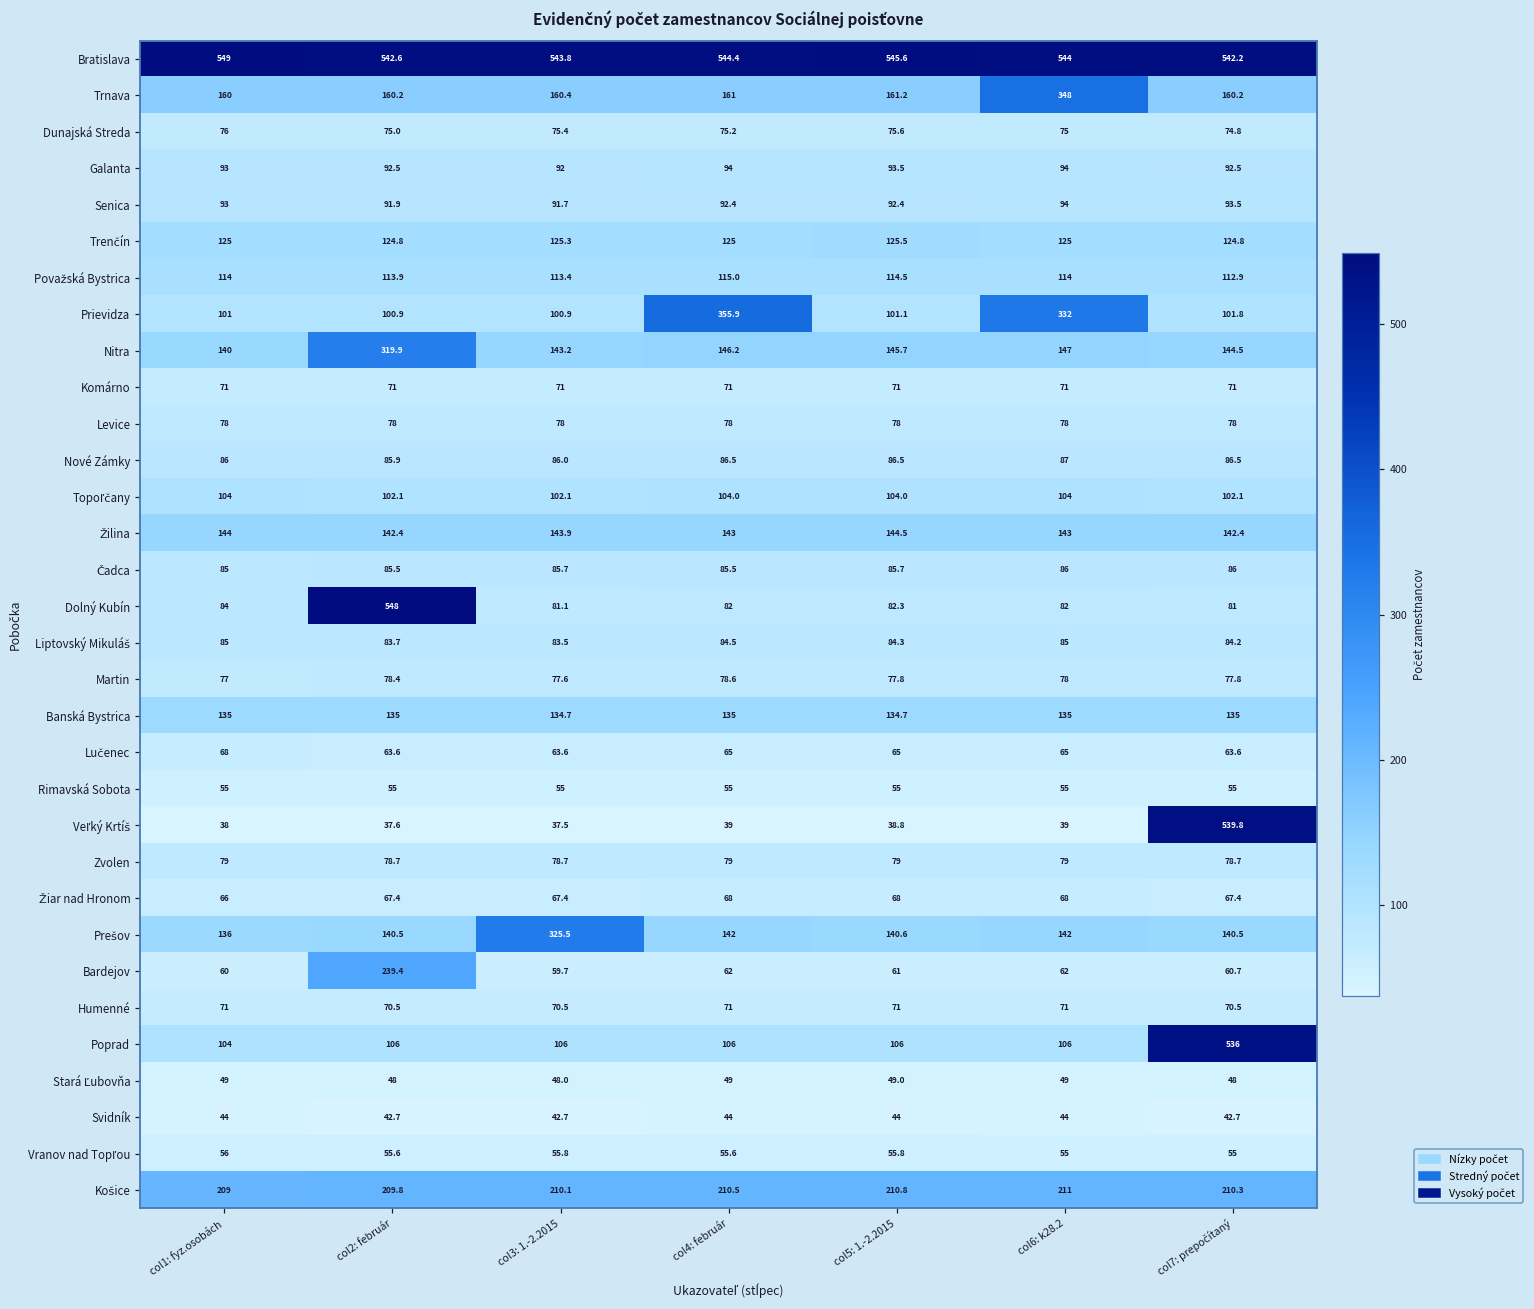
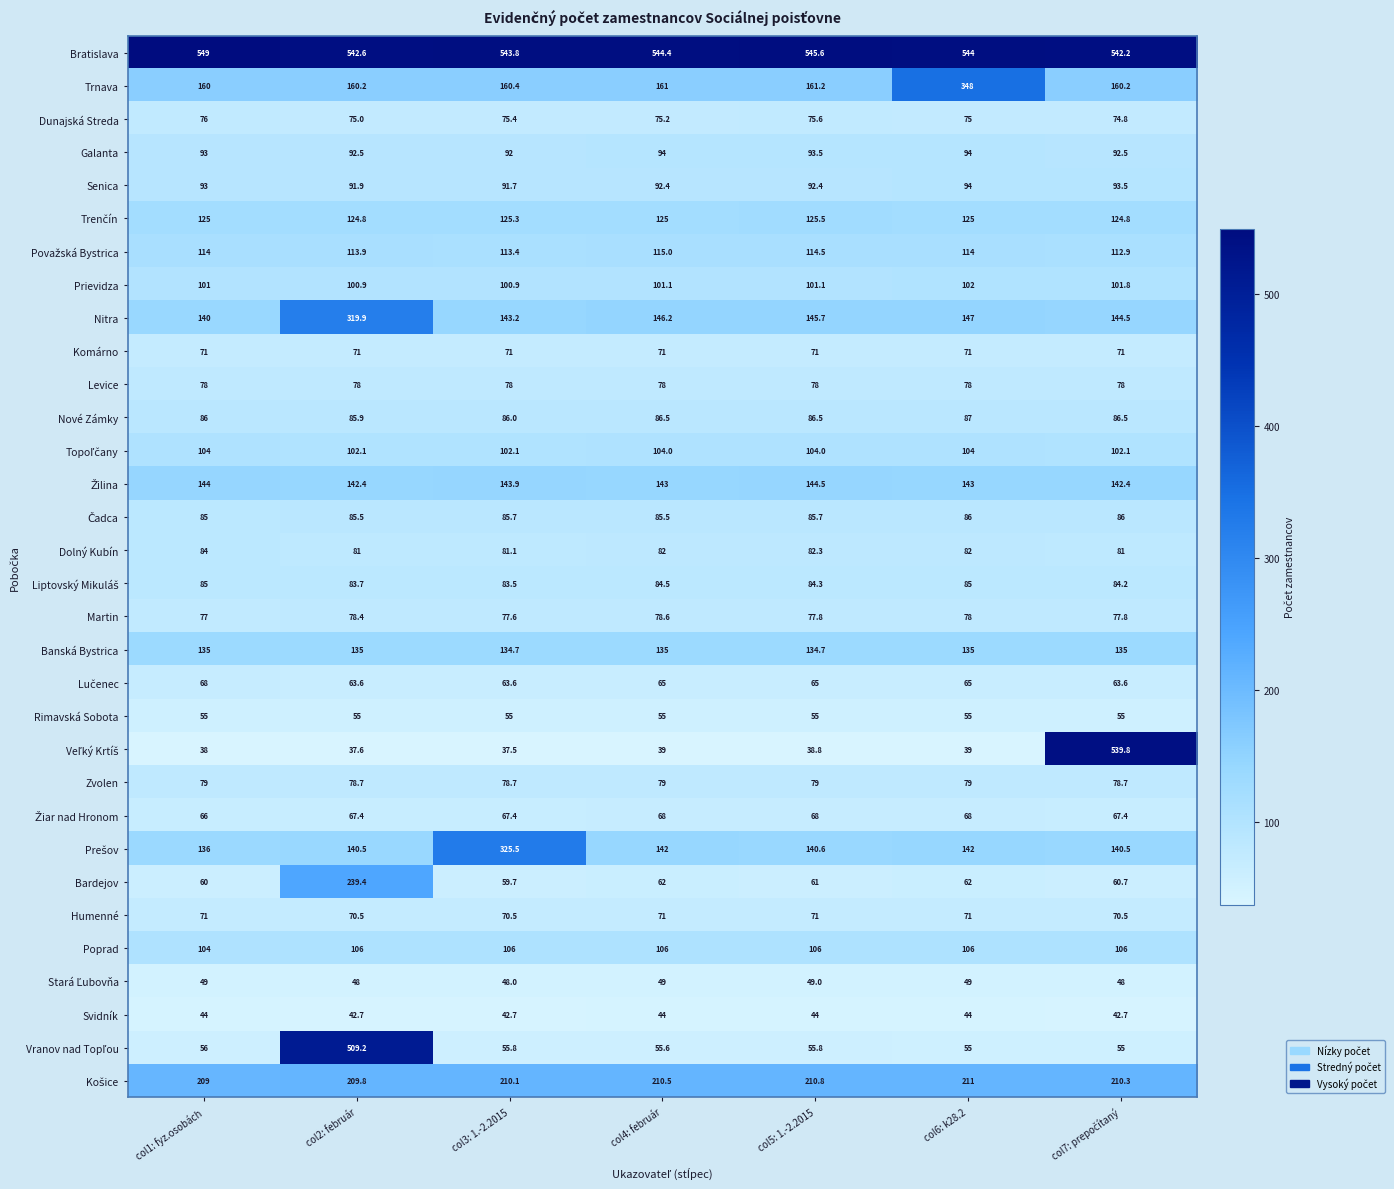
Prievidza, col4: február: 355.9 -> 101.1
Prievidza, col6: k28.2: 332 -> 102
Dolný Kubín, col2: február: 548 -> 81
Poprad, col7: prepočítaný: 536 -> 106
Vranov nad Topľou, col2: február: 55.6 -> 509.2
